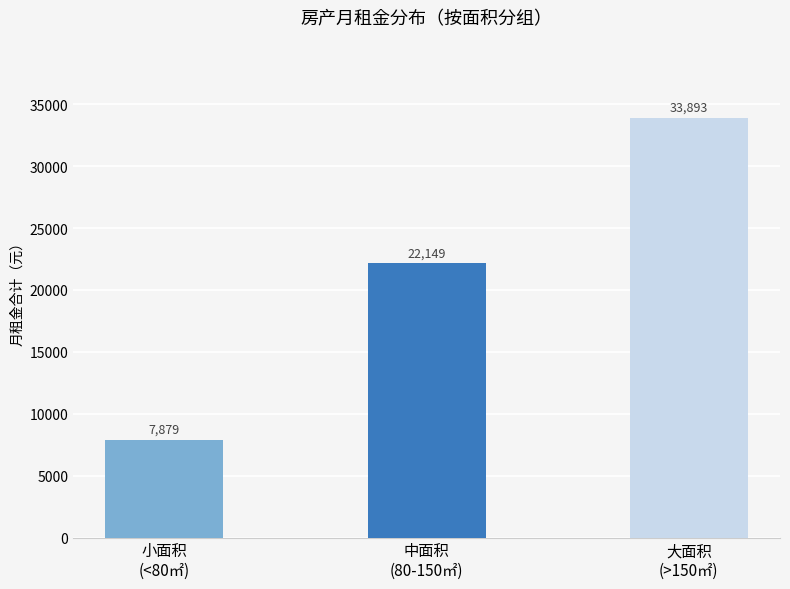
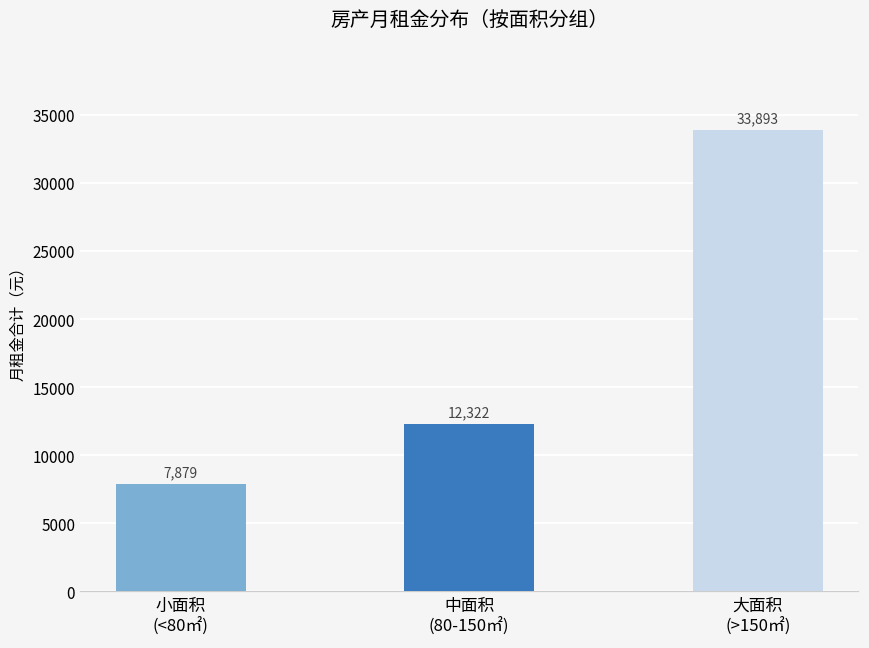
中面积 (80-150㎡): 22,149 -> 12,322
